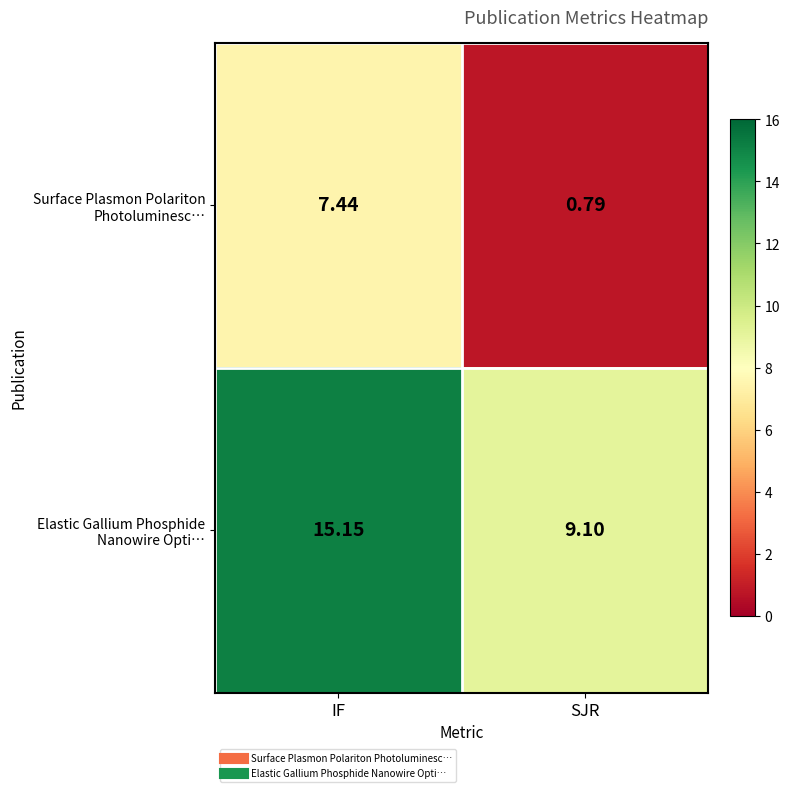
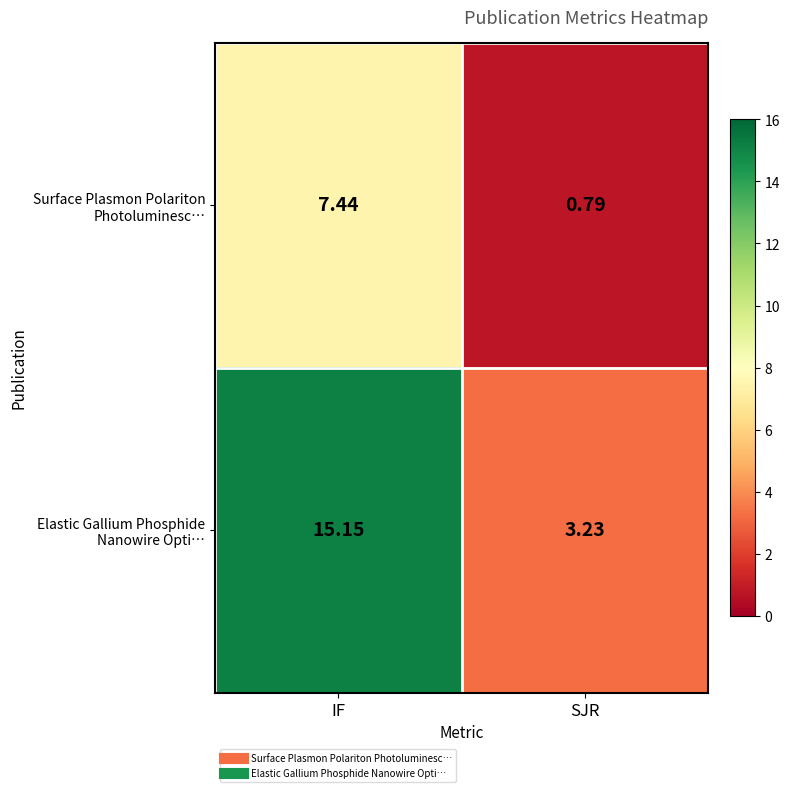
Elastic Gallium Phosphide Nanowire Opti…, SJR: 9.10 -> 3.23
